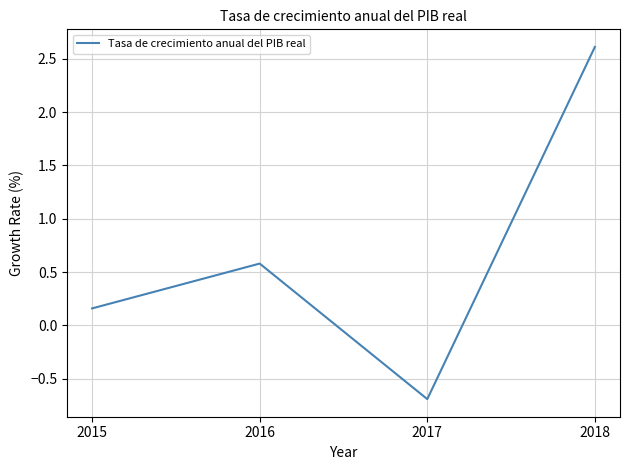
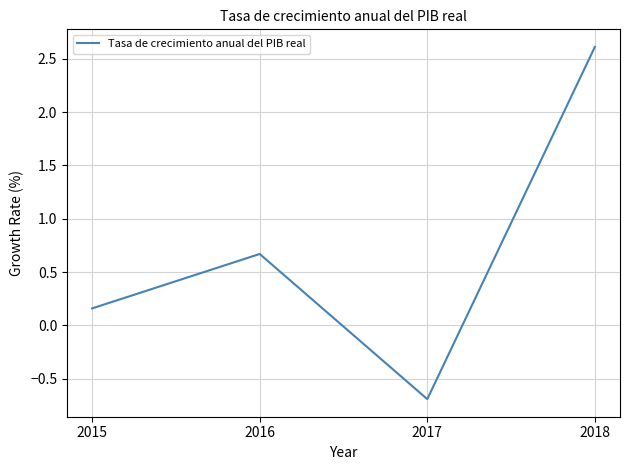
2016: 0.58 -> 0.67
